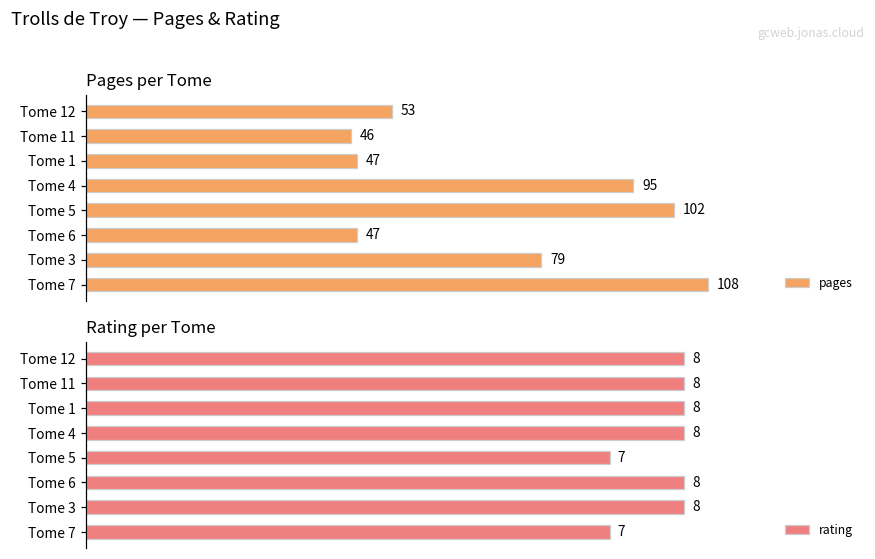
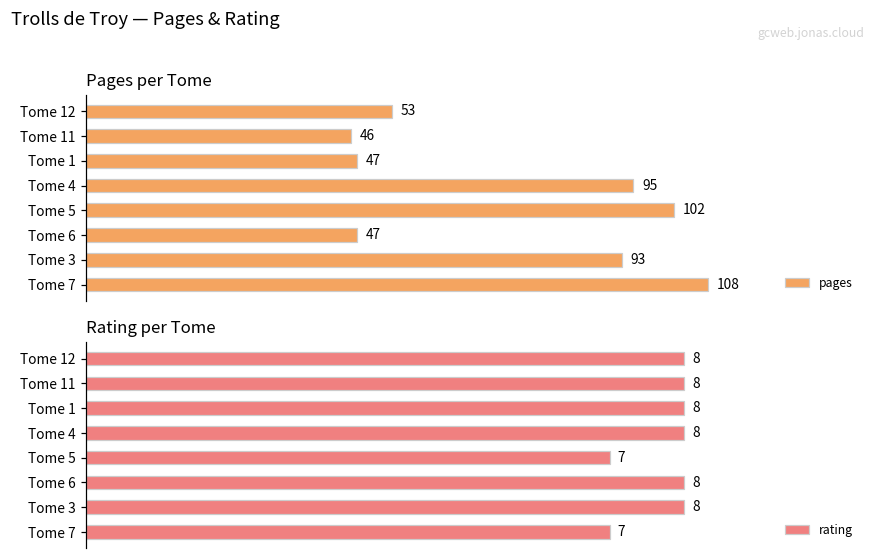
Pages per Tome, Tome 3: 79 -> 93
